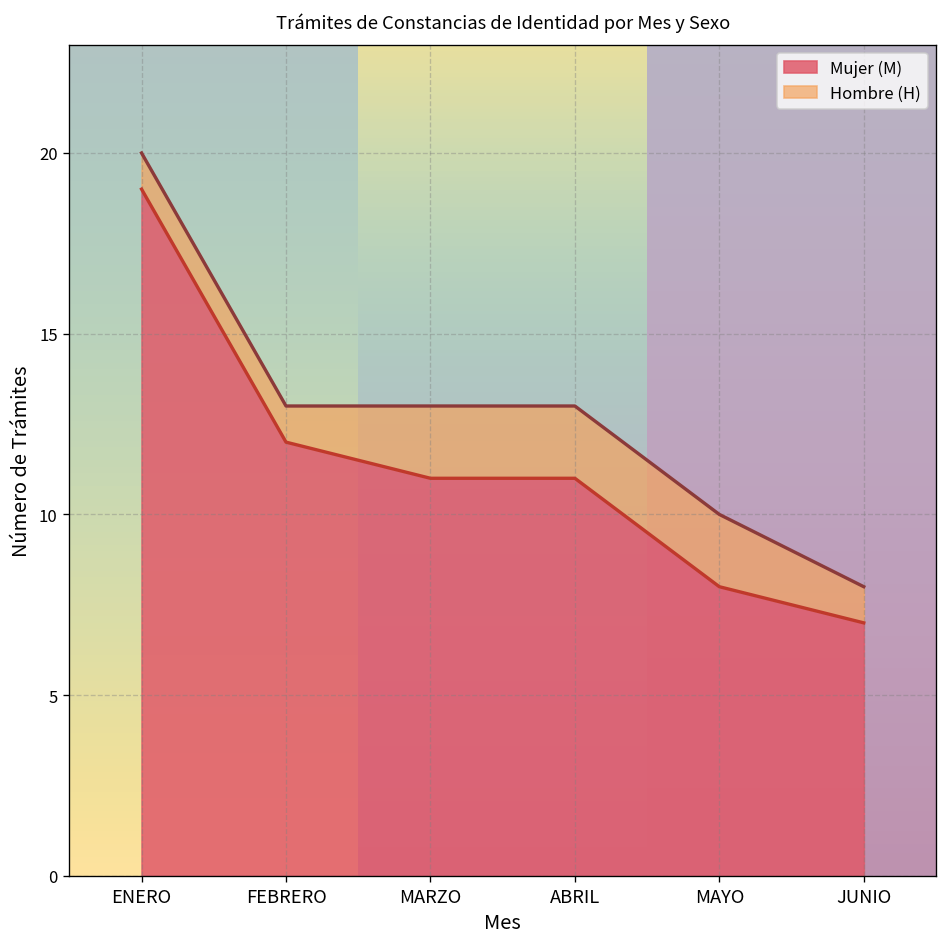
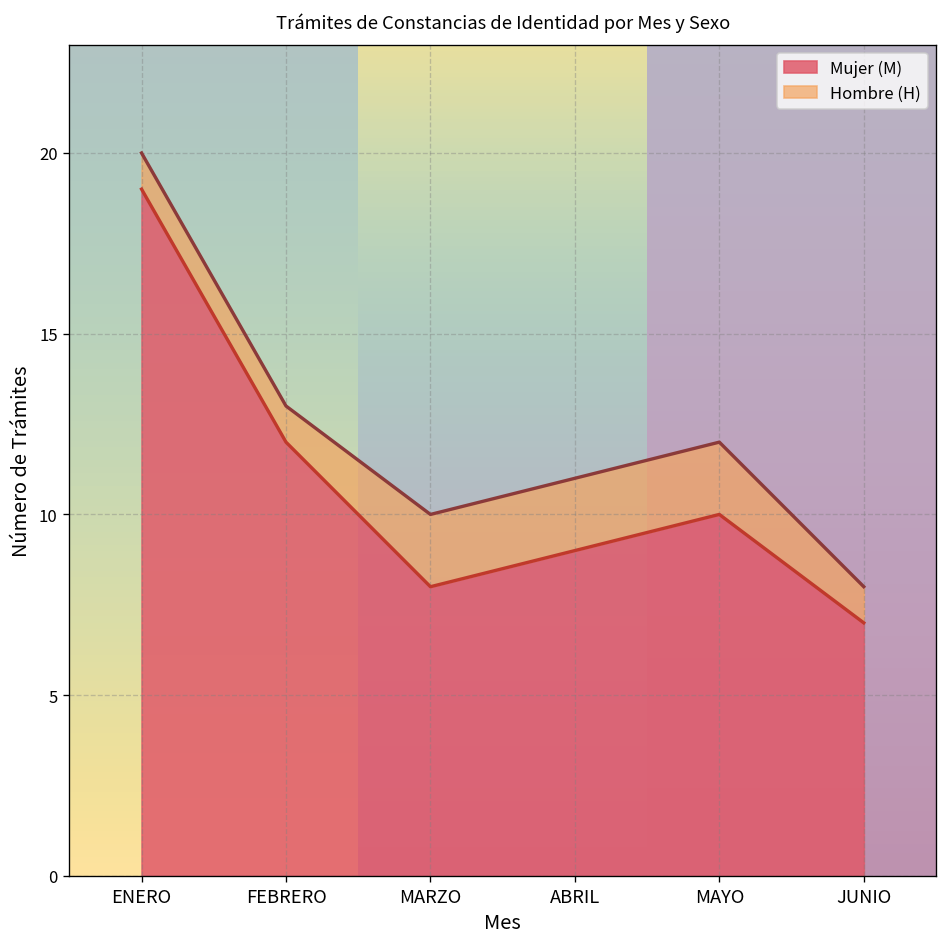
Mujer (M), MARZO: 11 -> 8
Mujer (M), ABRIL: 11 -> 9
Mujer (M), MAYO: 8 -> 10
